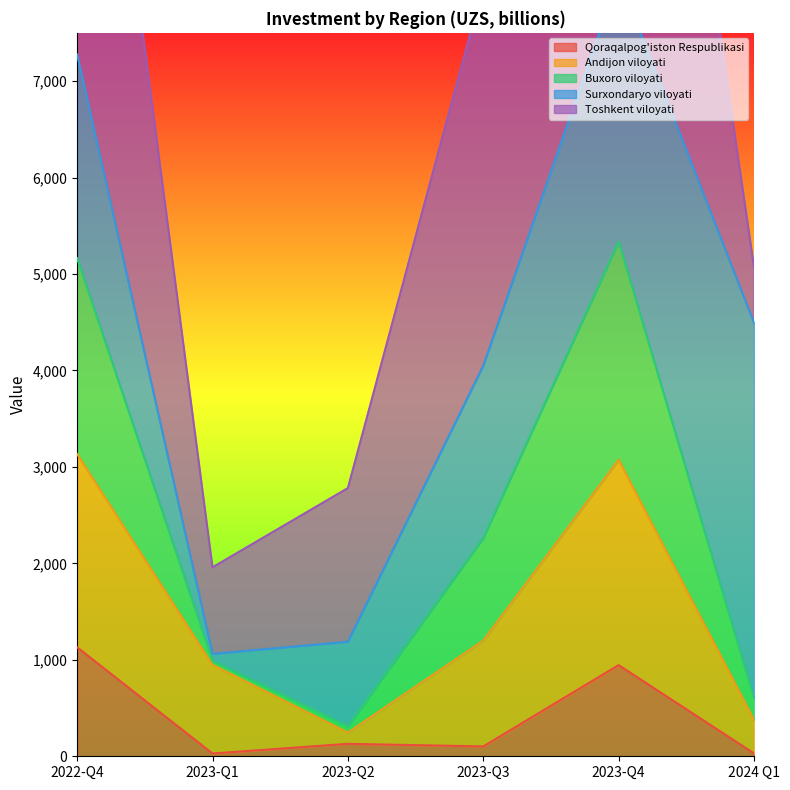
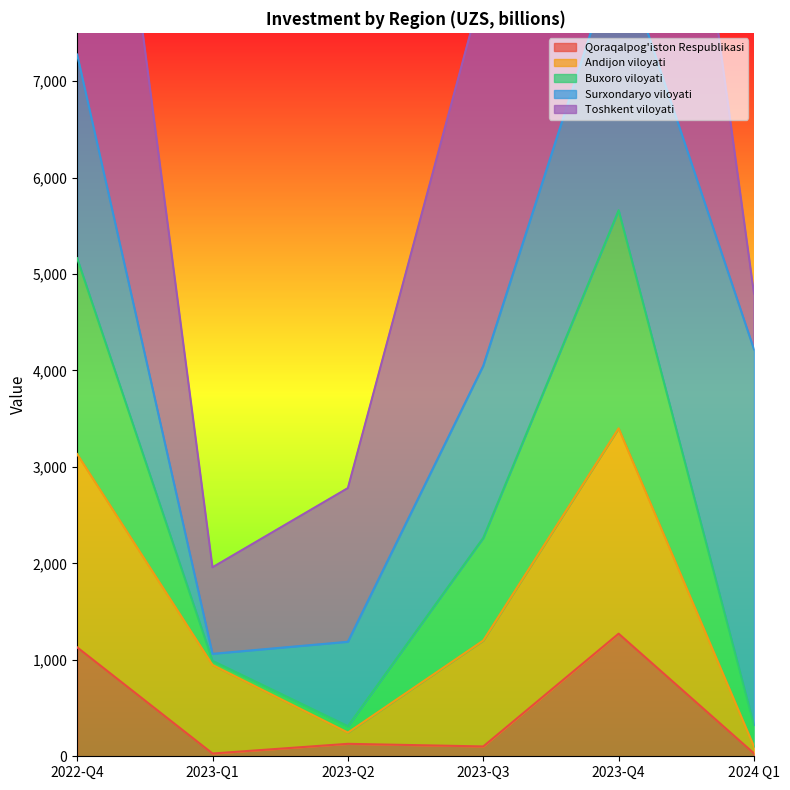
Qoraqalpog'iston Respublikasi, 2023-Q4: 900 -> 1,300
Andijon viloyati, 2024 Q1: 300 -> 100
